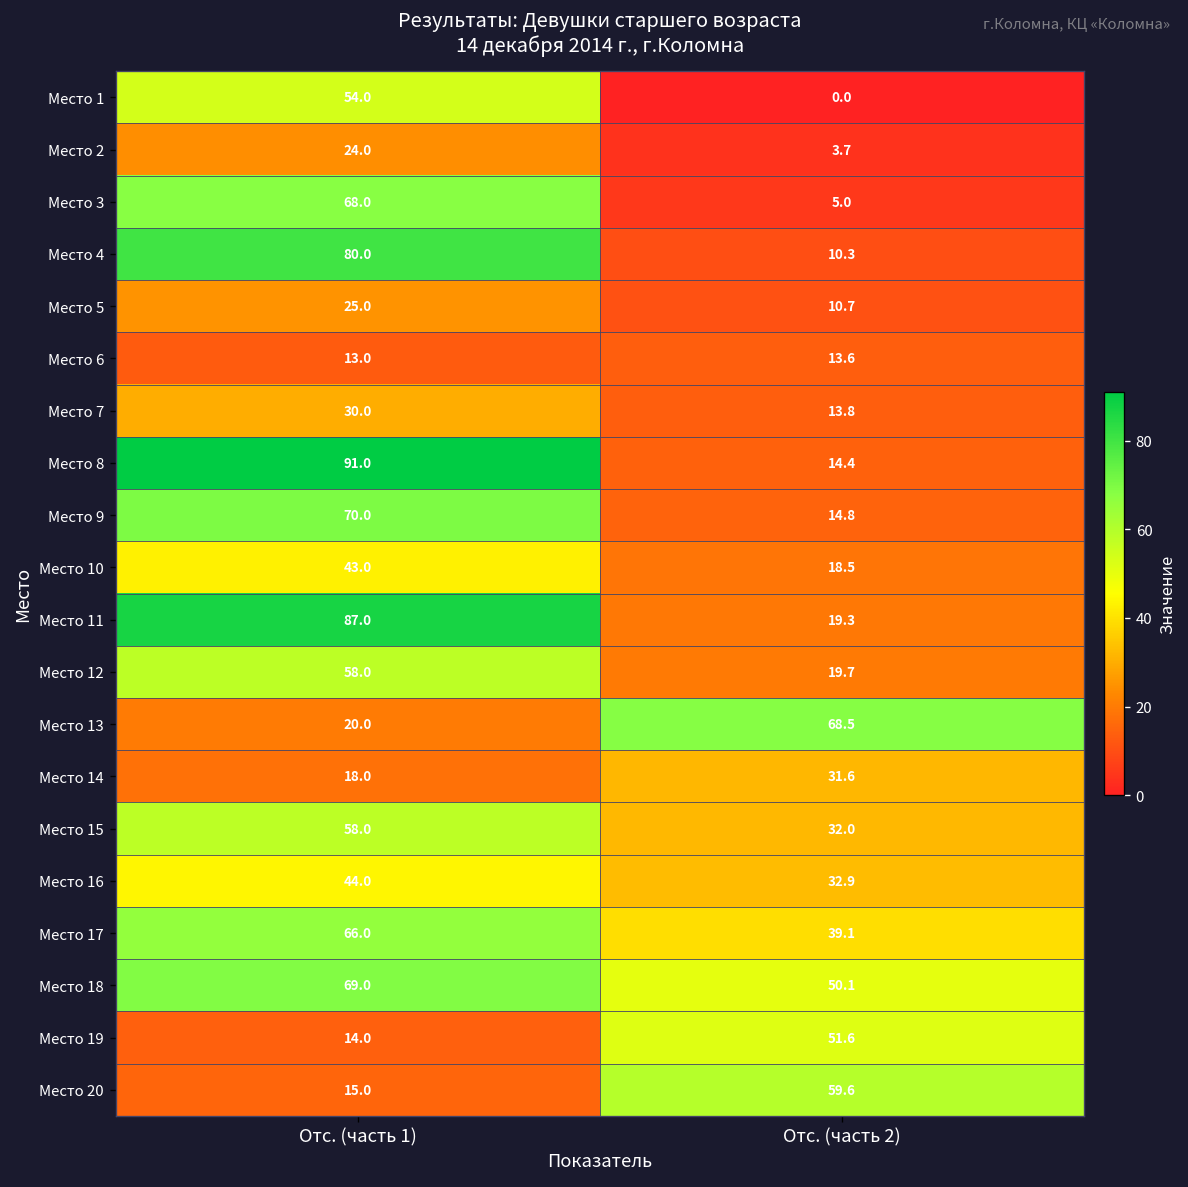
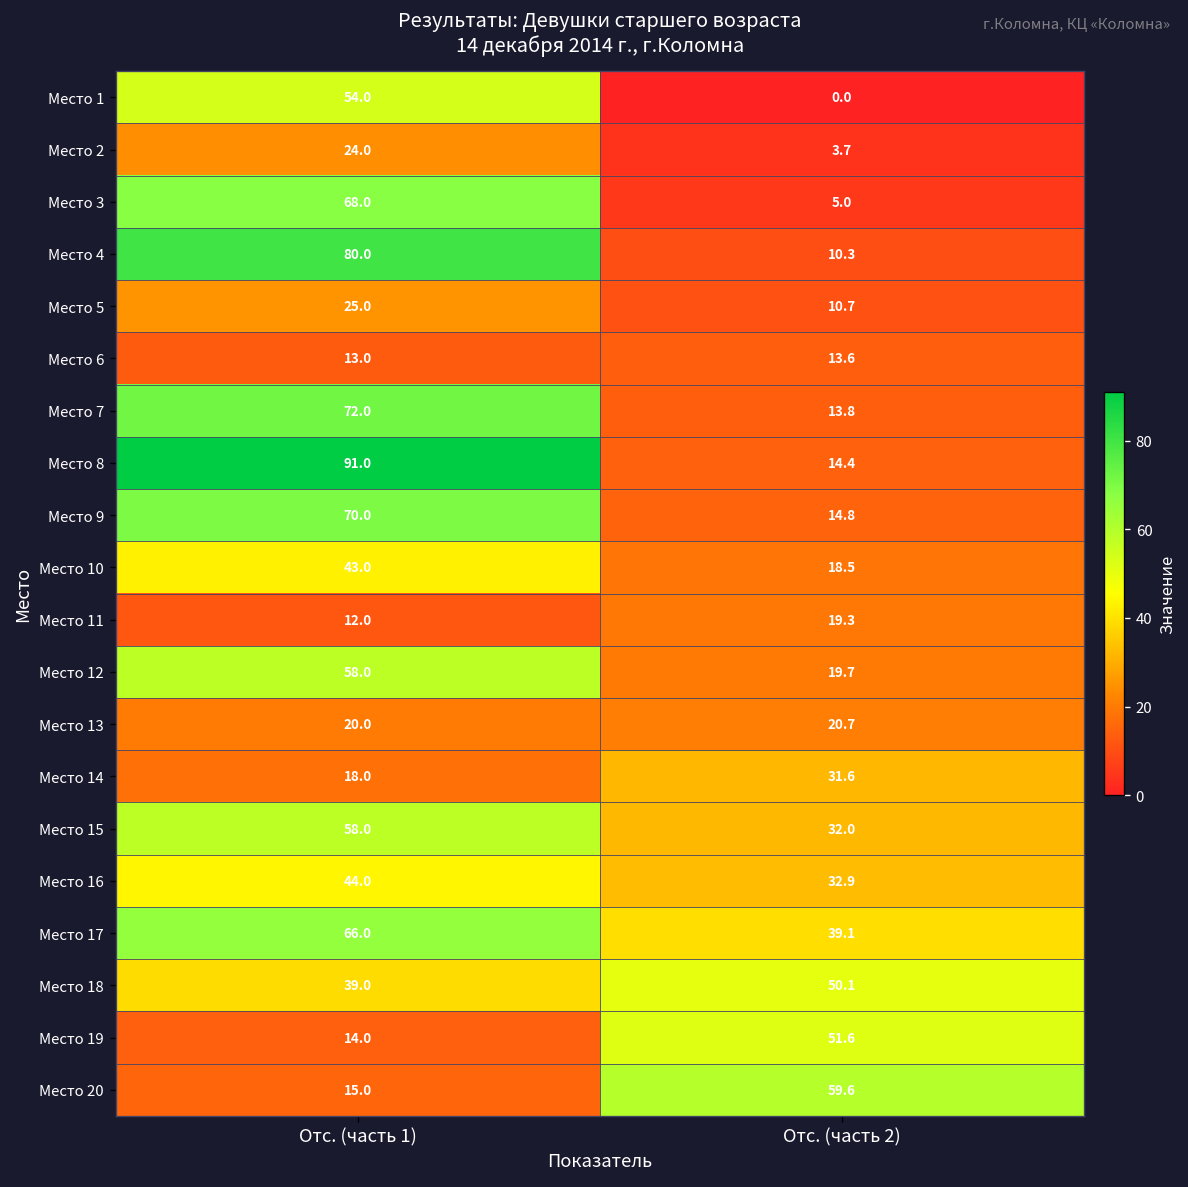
Место 7, Отс. (часть 1): 30.0 -> 72.0
Место 11, Отс. (часть 1): 87.0 -> 12.0
Место 13, Отс. (часть 2): 68.5 -> 20.7
Место 18, Отс. (часть 1): 69.0 -> 39.0
